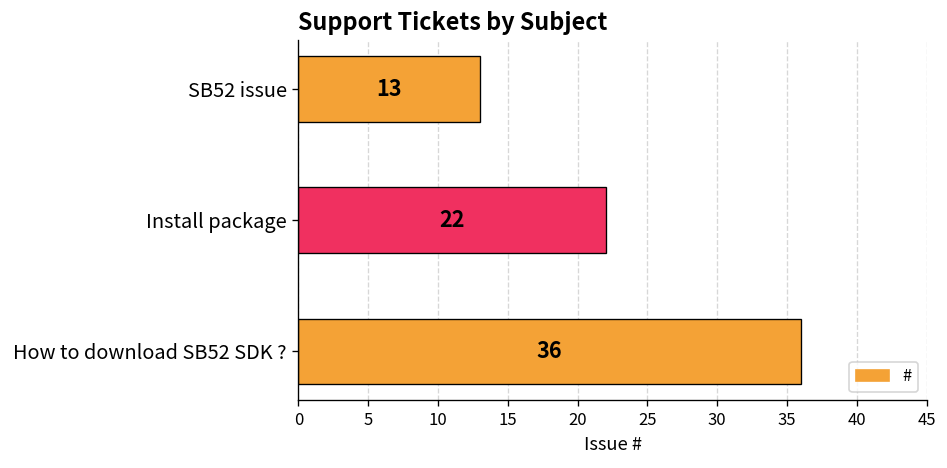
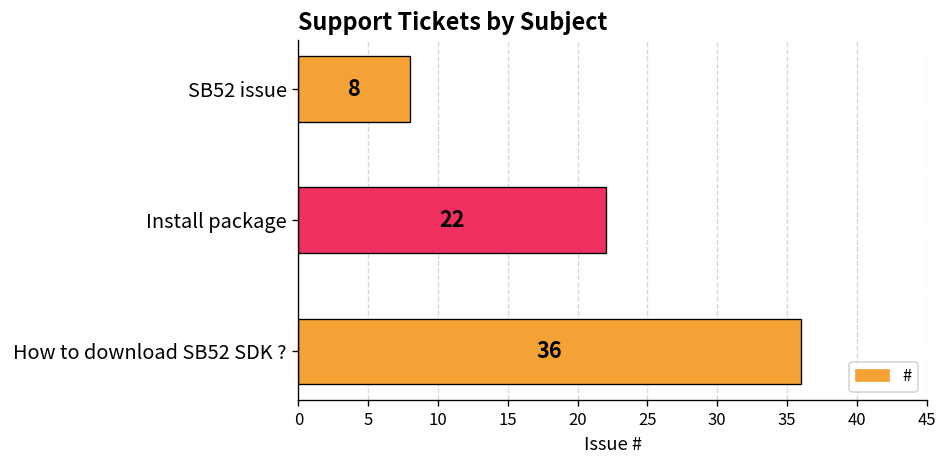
SB52 issue: 13 -> 8
